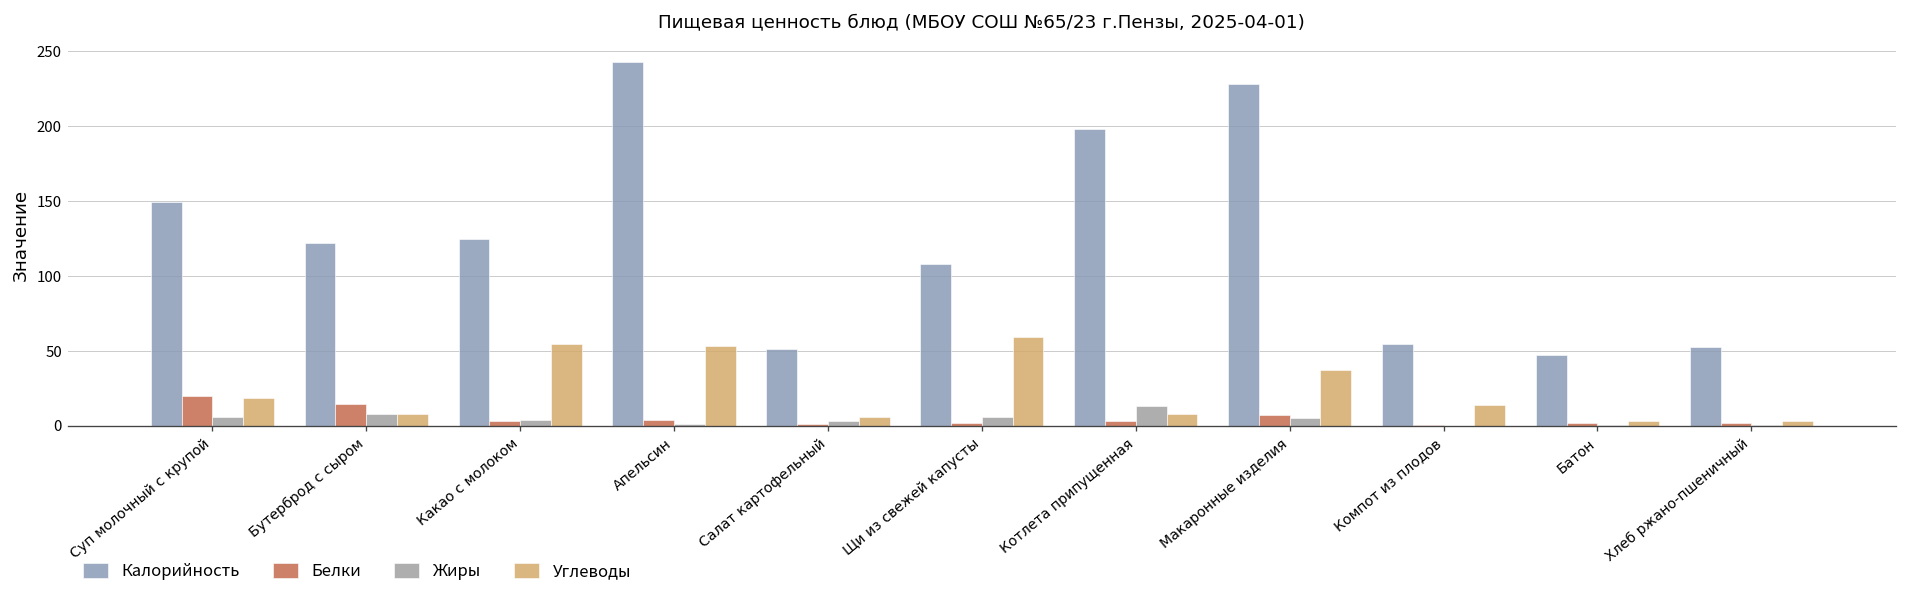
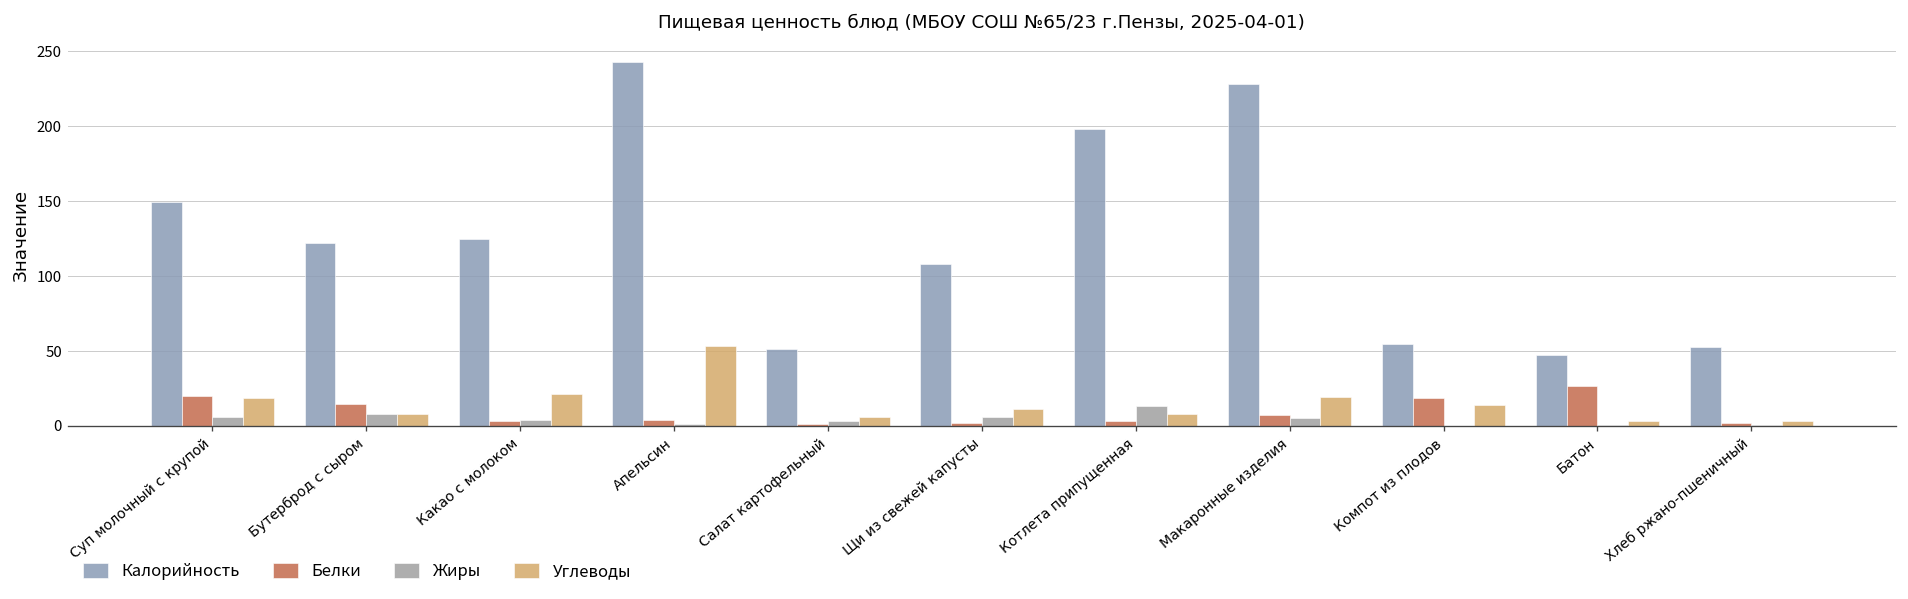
Углеводы, Какао с молоком: 54 -> 21
Углеводы, Щи из свежей капусты: 59 -> 11
Углеводы, Макаронные изделия: 37 -> 19
Белки, Компот из плодов: 0 -> 18
Белки, Батон: 2 -> 26
